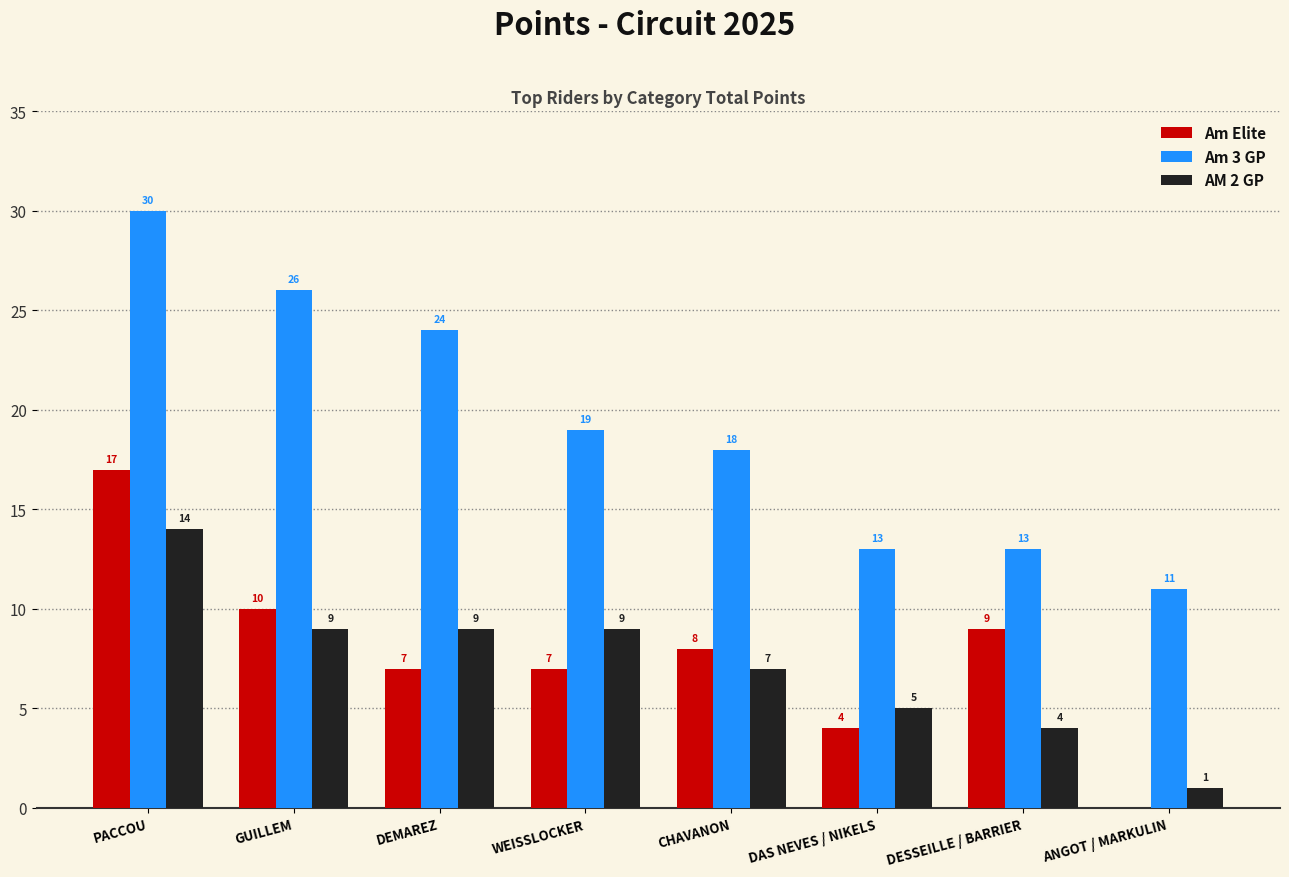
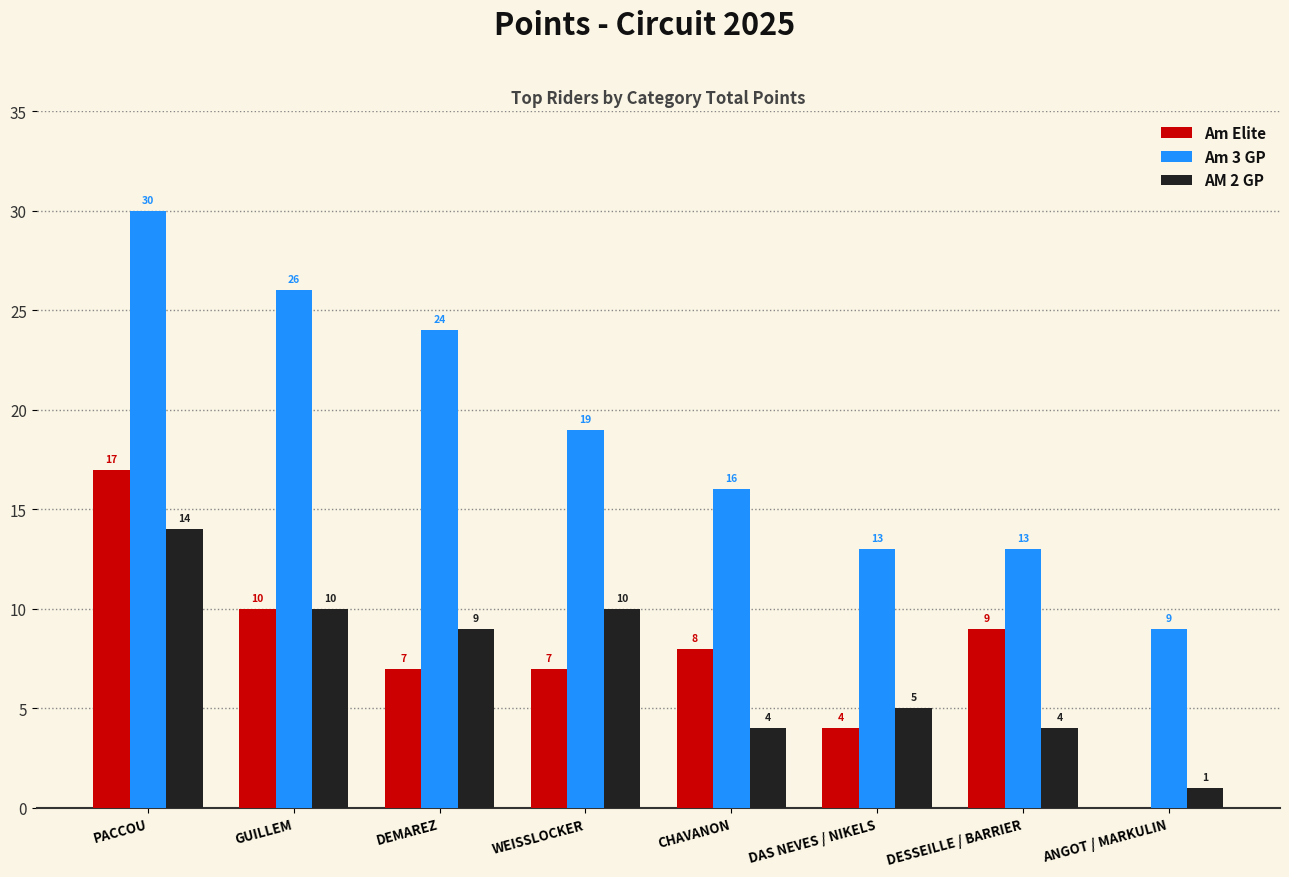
AM 2 GP, GUILLEM: 9 -> 10
AM 2 GP, WEISSLOCKER: 9 -> 10
Am 3 GP, CHAVANON: 18 -> 16
AM 2 GP, CHAVANON: 7 -> 4
Am 3 GP, ANGOT / MARKULIN: 11 -> 9
